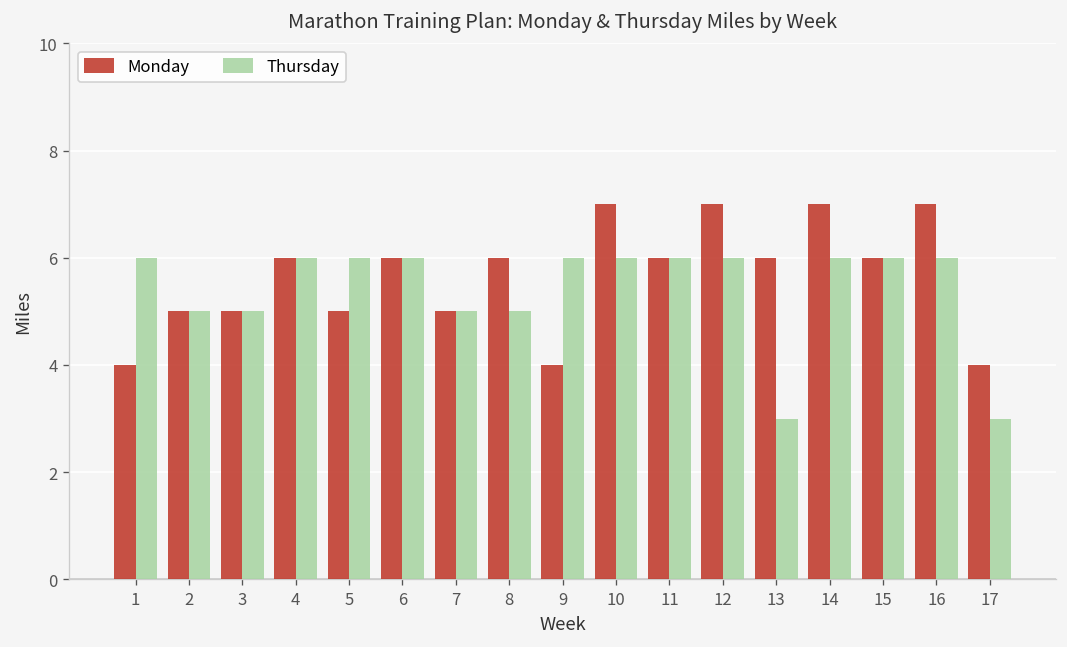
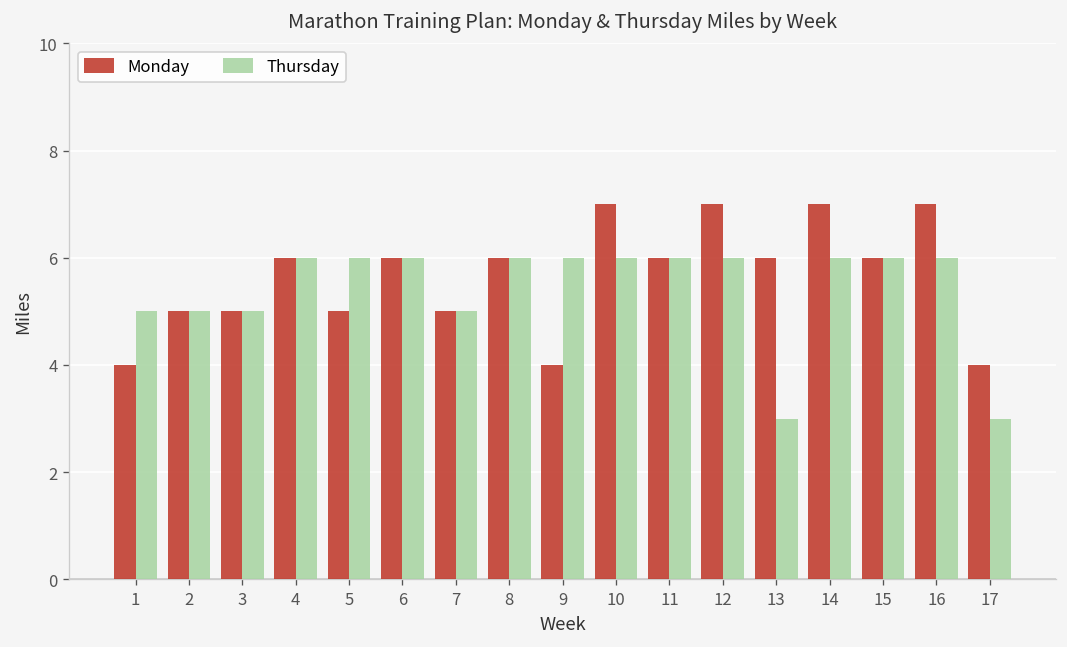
Thursday, 1: 6 -> 5
Thursday, 8: 5 -> 6
